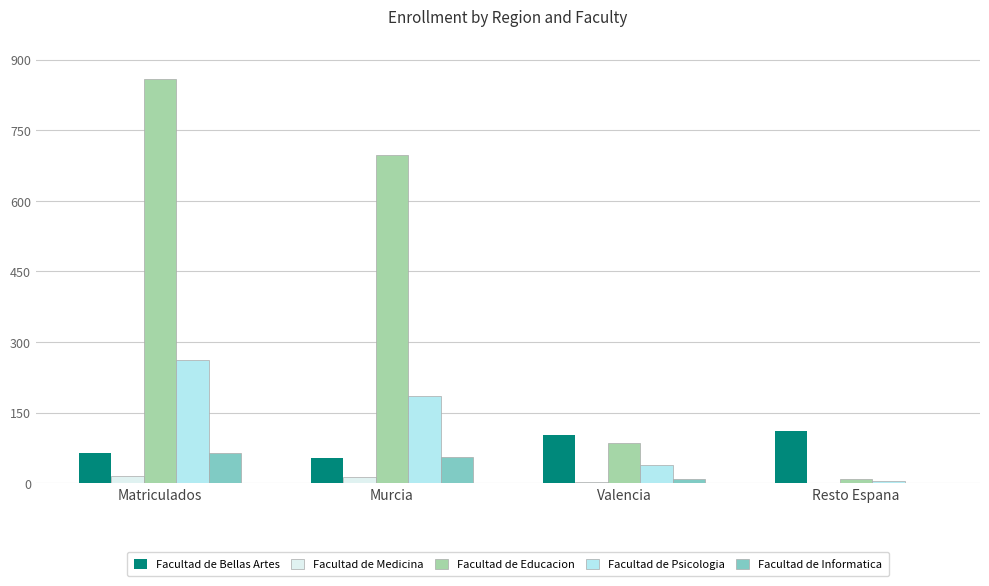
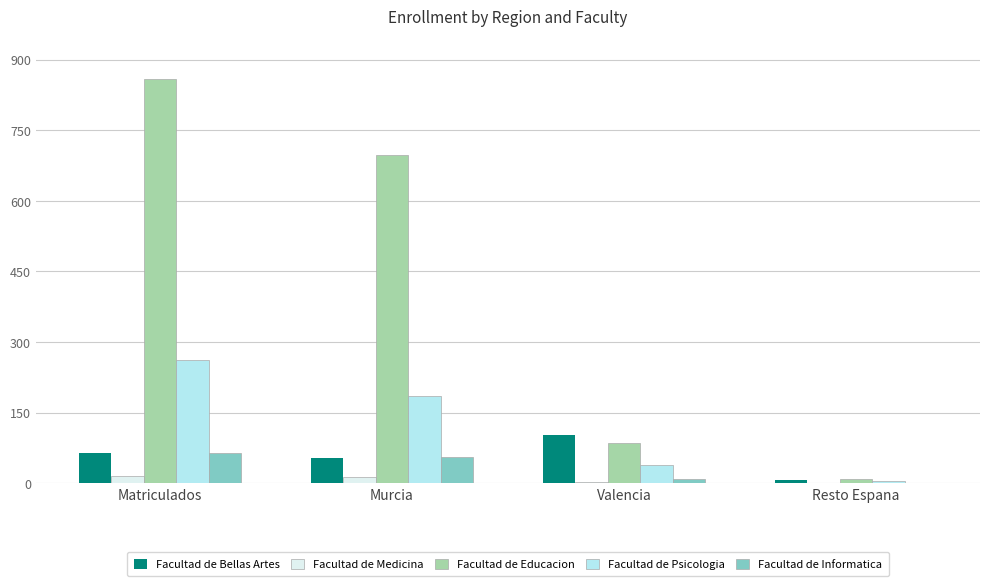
Facultad de Bellas Artes, Resto Espana: 110 -> 10
